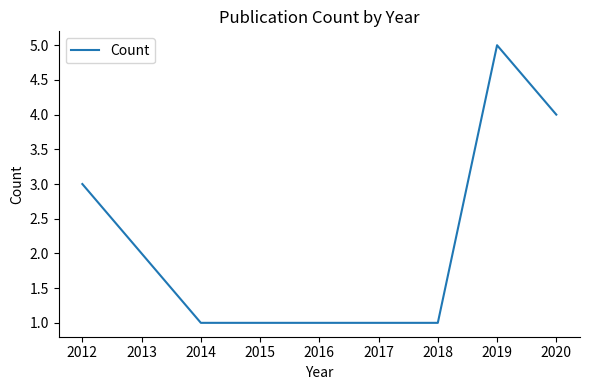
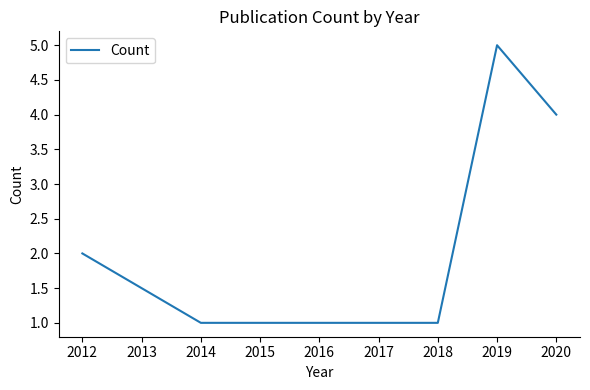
2012: 3 -> 2
